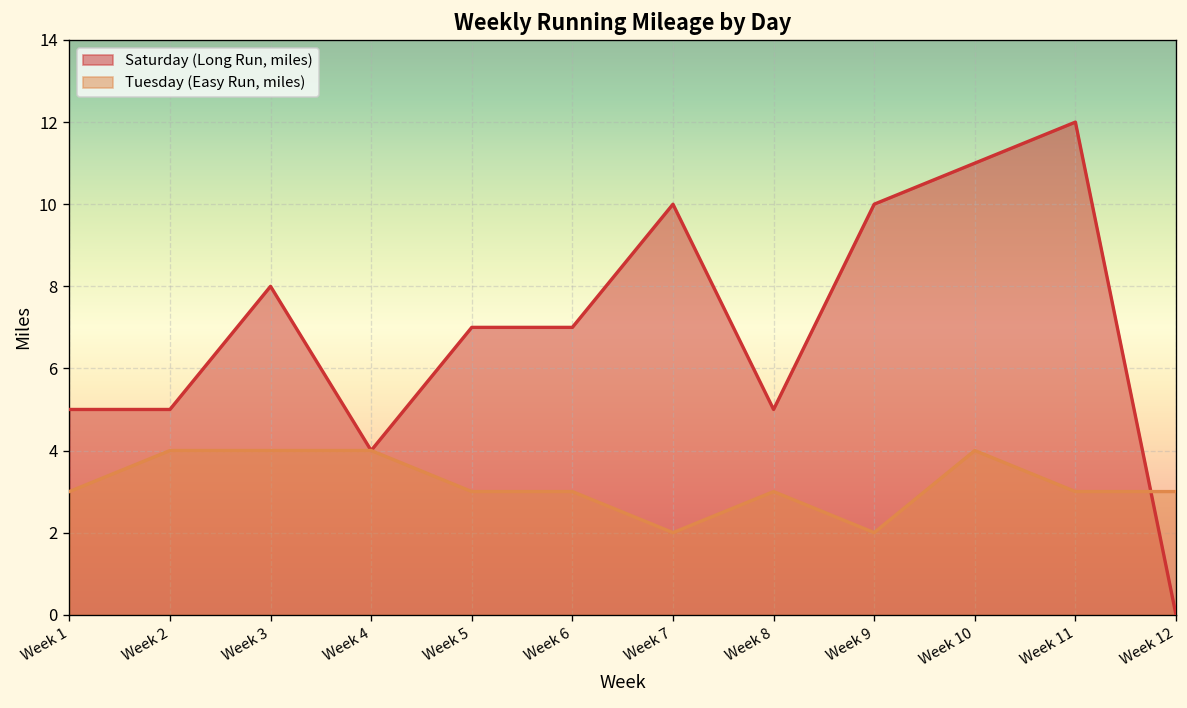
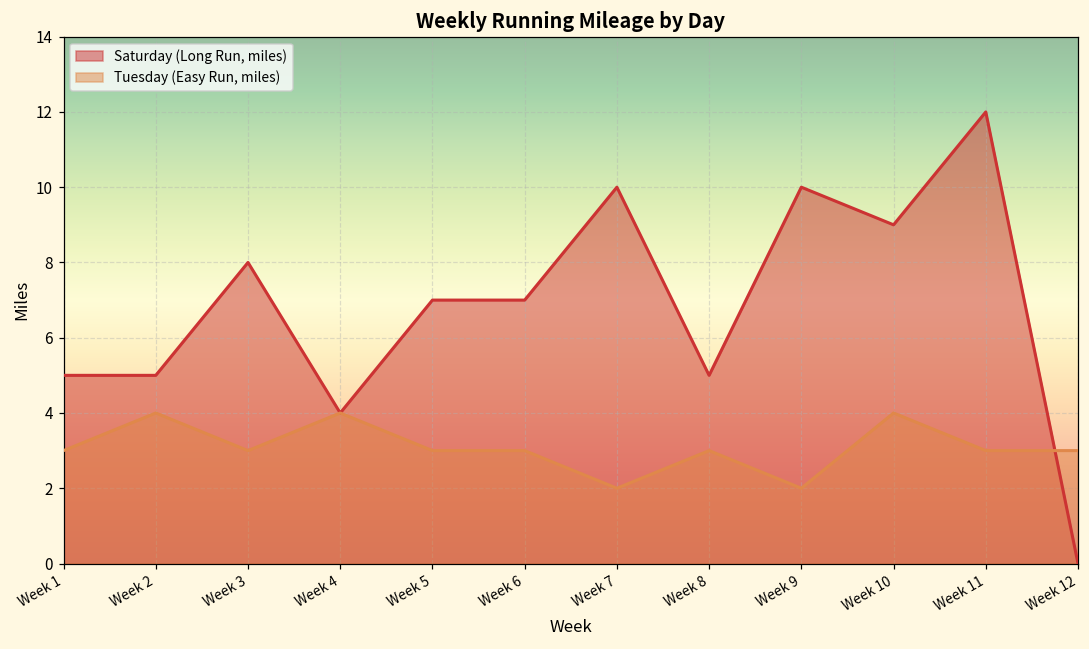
Tuesday (Easy Run, miles), Week 3: 4 -> 3
Saturday (Long Run, miles), Week 10: 11 -> 9
